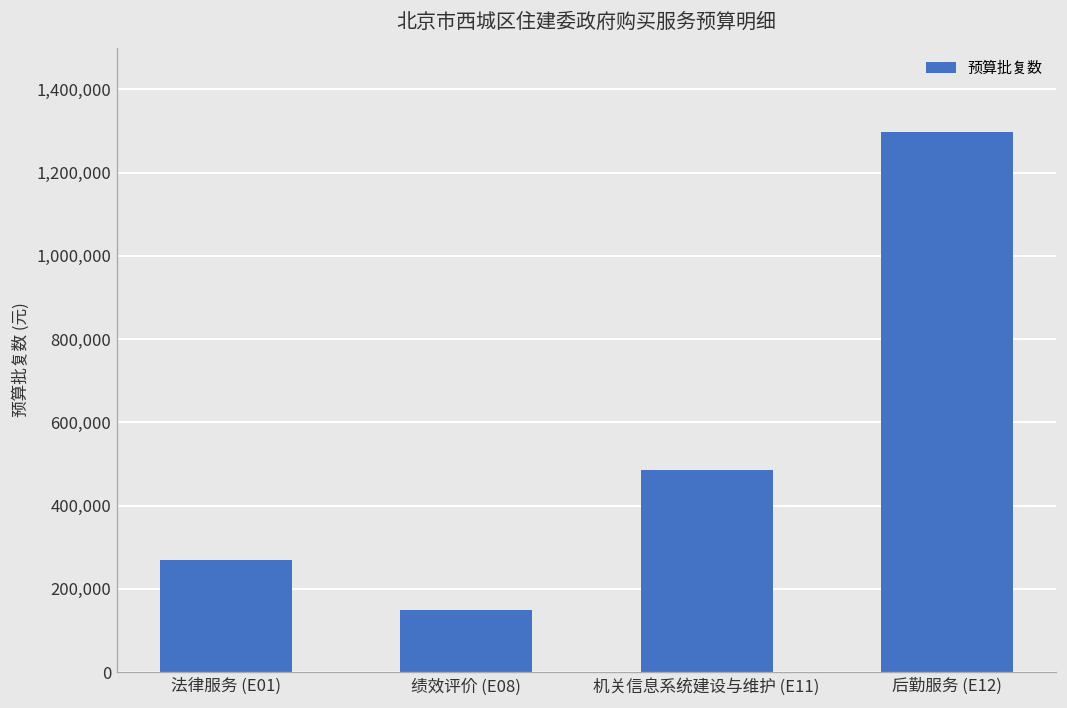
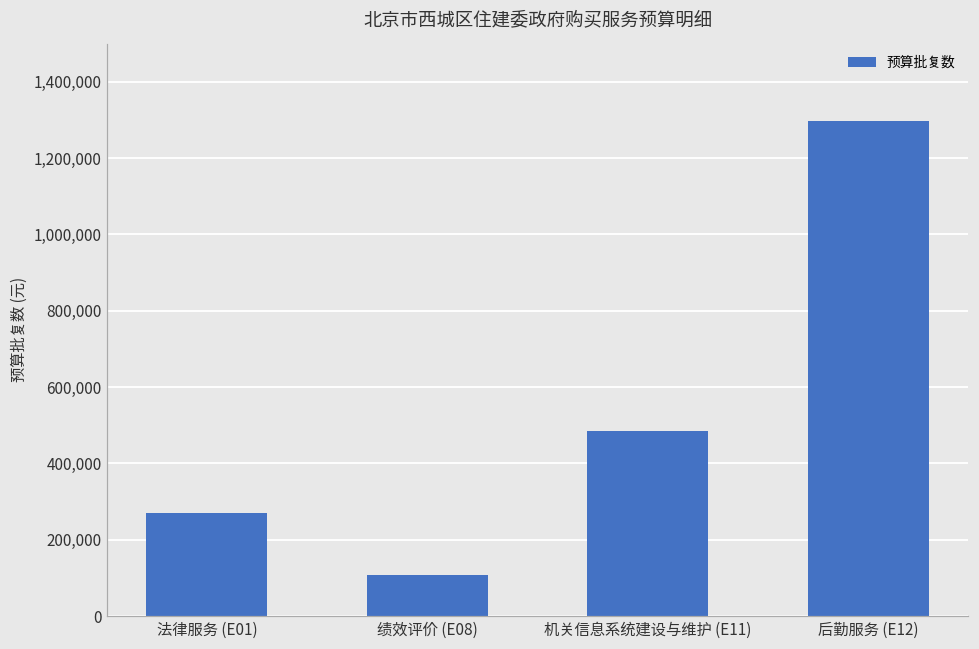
绩效评价 (E08): 150,000 -> 110,000
